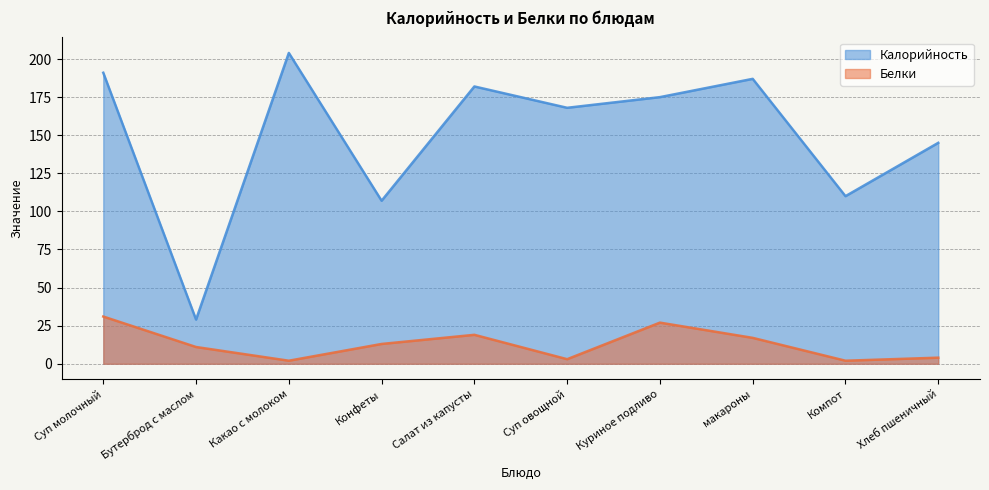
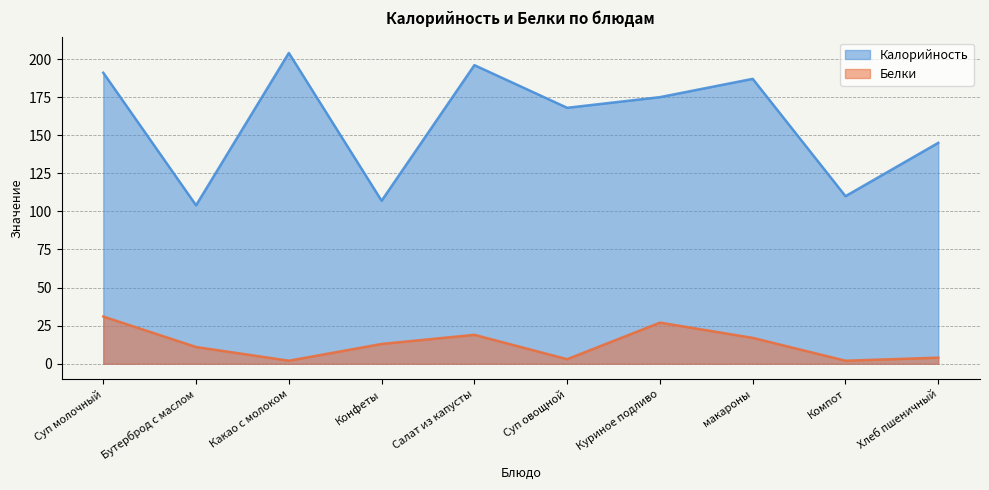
Калорийность, Бутерброд с маслом: 29 -> 104
Калорийность, Салат из капусты: 182 -> 196
